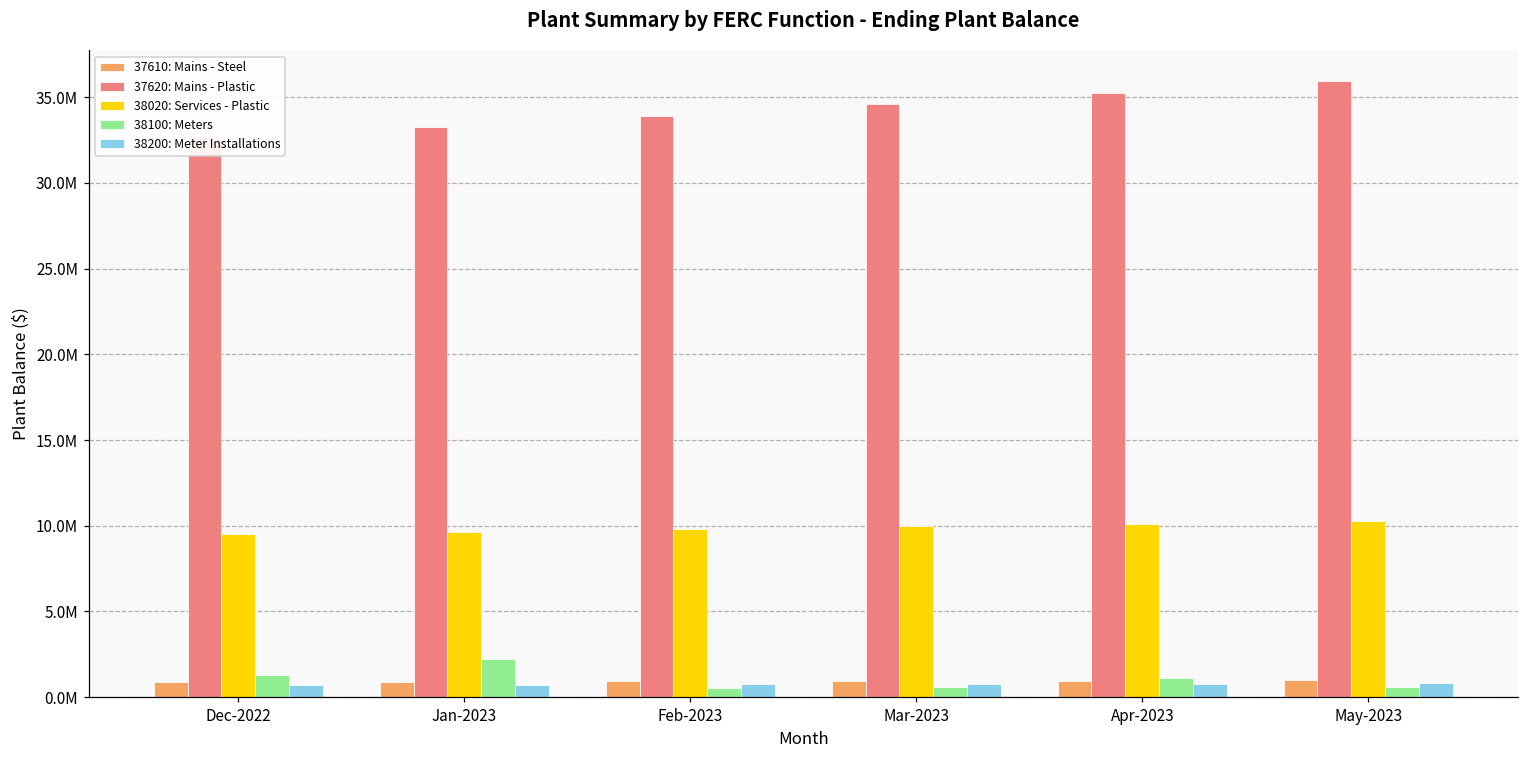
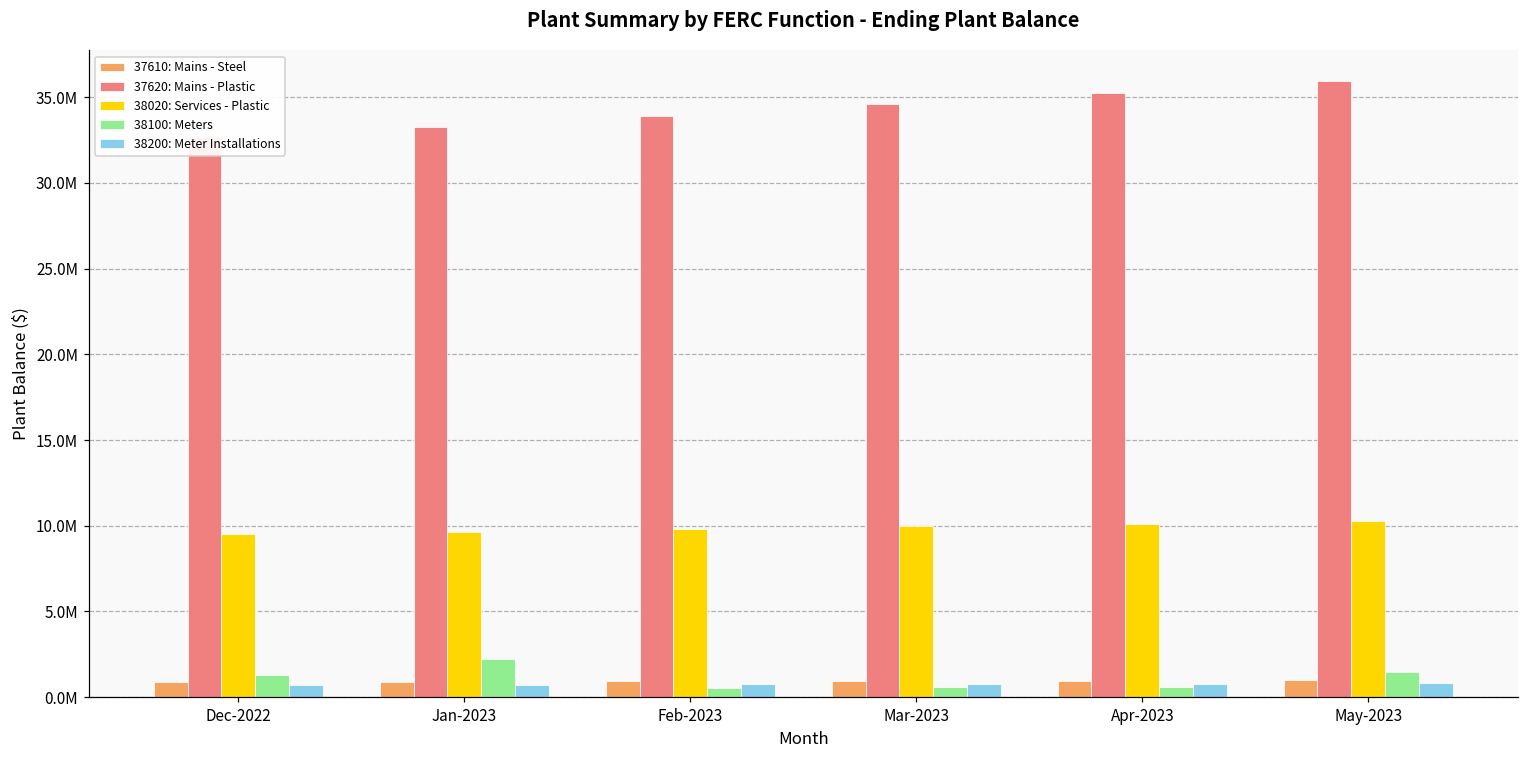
38100: Meters, Apr-2023: 1100000 -> 600000
38100: Meters, May-2023: 600000 -> 1400000
